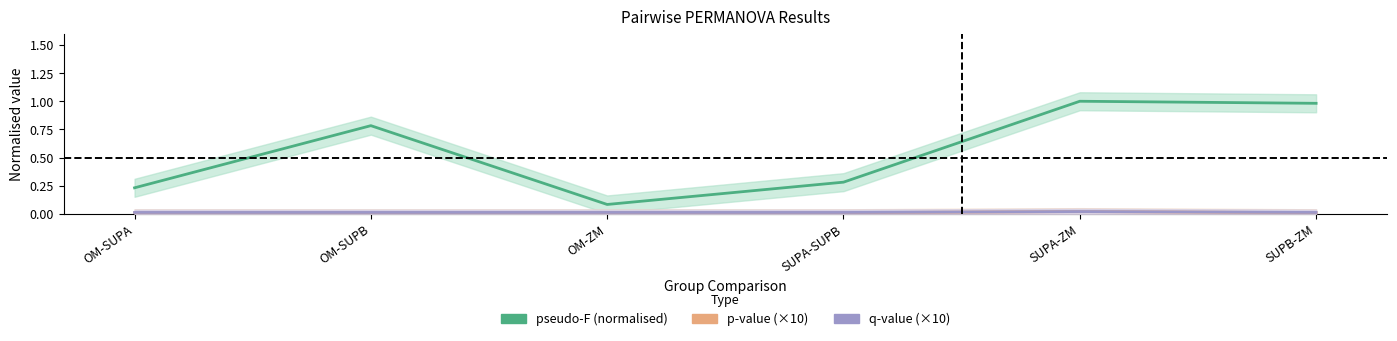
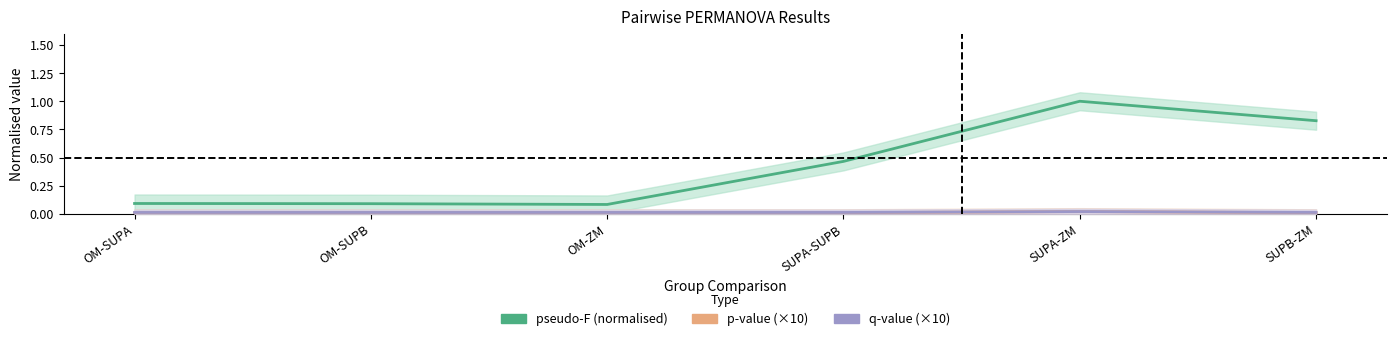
pseudo-F (normalised), OM-SUPA: 0.23 -> 0.09
pseudo-F (normalised), OM-SUPB: 0.78 -> 0.09
pseudo-F (normalised), SUPA-SUPB: 0.28 -> 0.47
pseudo-F (normalised), SUPB-ZM: 0.98 -> 0.83
